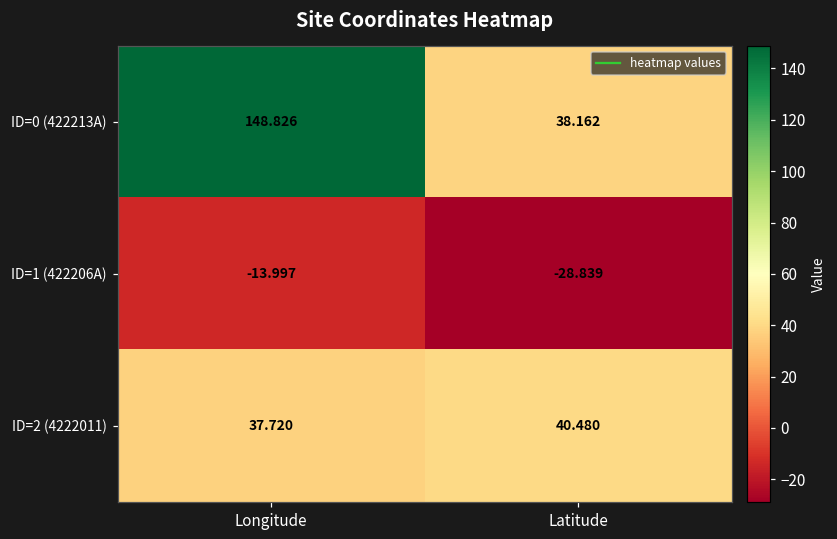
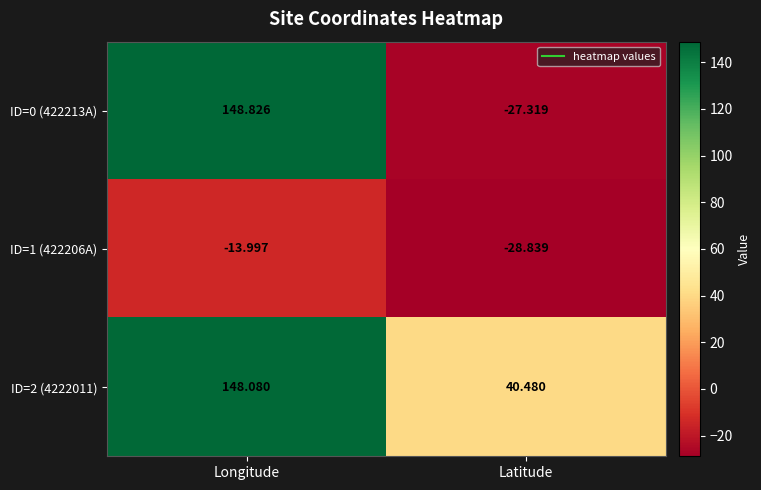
ID=0 (422213A), Latitude: 38.162 -> -27.319
ID=2 (4222011), Longitude: 37.720 -> 148.080
